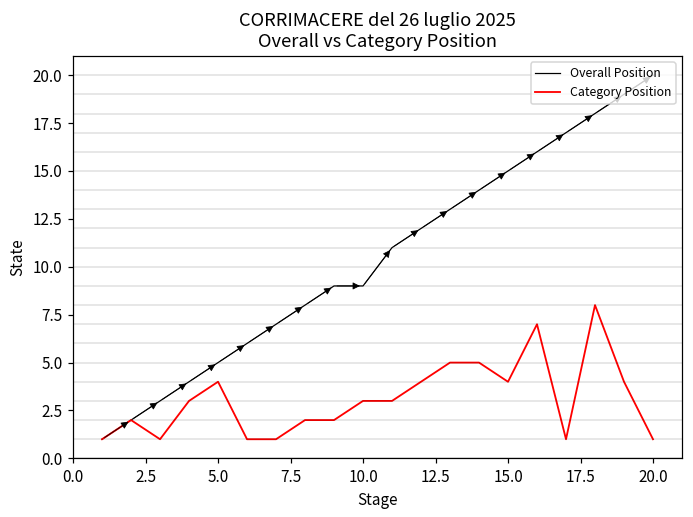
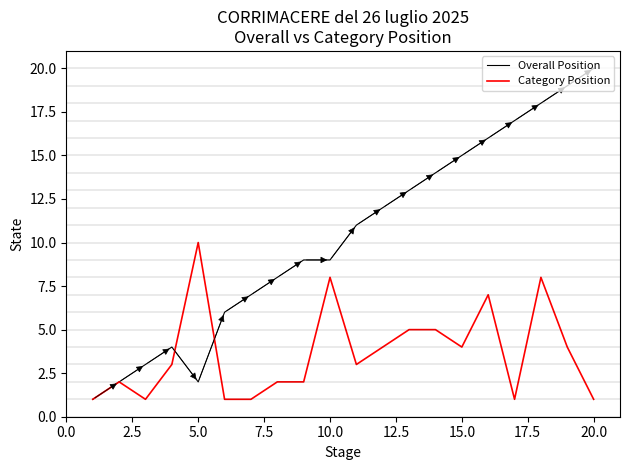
Overall Position, 5.0: 5 -> 2
Category Position, 5.0: 4 -> 10
Category Position, 10.0: 3 -> 8
